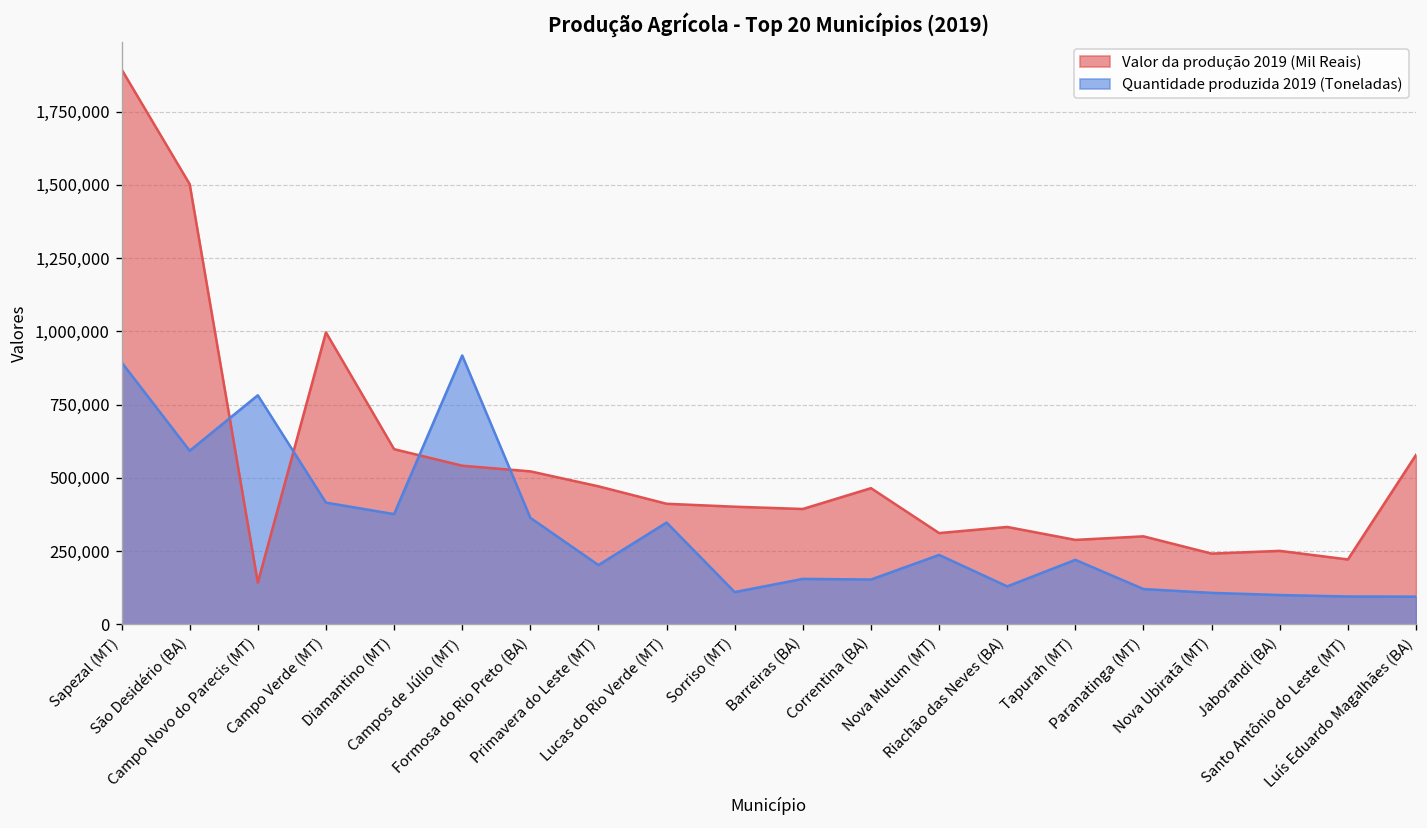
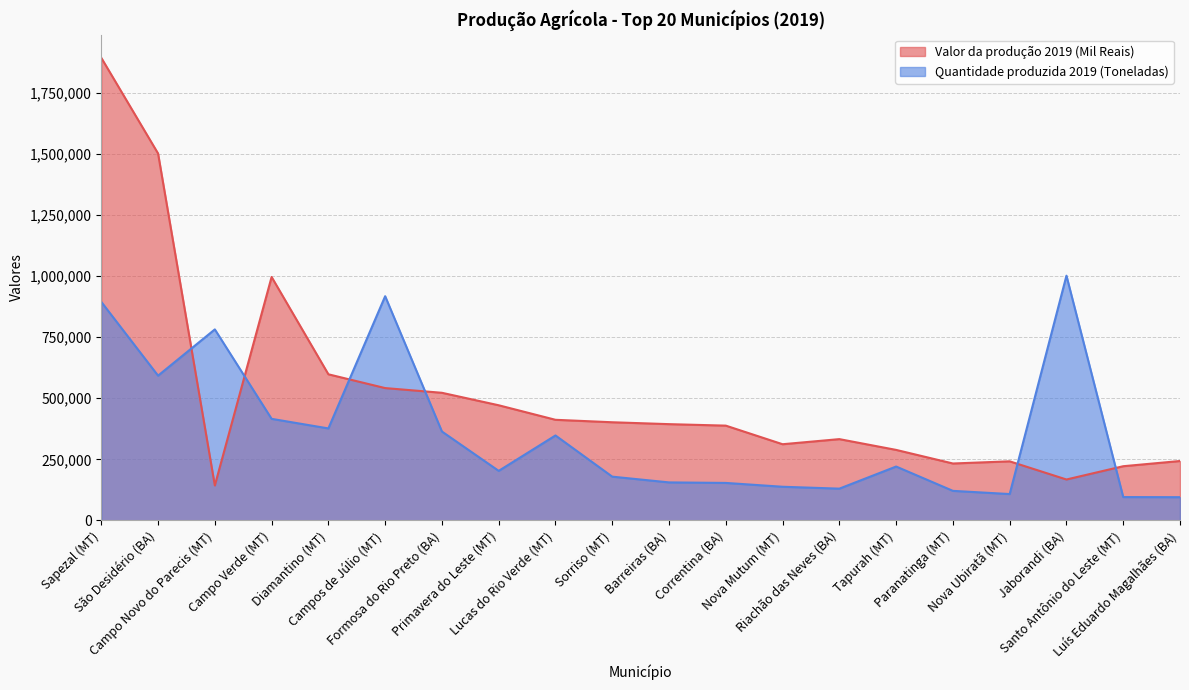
Quantidade produzida 2019 (Toneladas), Sorriso (MT): 110,000 -> 180,000
Valor da produção 2019 (Mil Reais), Correntina (BA): 470,000 -> 390,000
Quantidade produzida 2019 (Toneladas), Nova Mutum (MT): 240,000 -> 140,000
Valor da produção 2019 (Mil Reais), Paranatinga (MT): 300,000 -> 230,000
Valor da produção 2019 (Mil Reais), Jaborandi (BA): 250,000 -> 170,000
Quantidade produzida 2019 (Toneladas), Jaborandi (BA): 100,000 -> 1,000,000
Valor da produção 2019 (Mil Reais), Luís Eduardo Magalhães (BA): 580,000 -> 240,000
